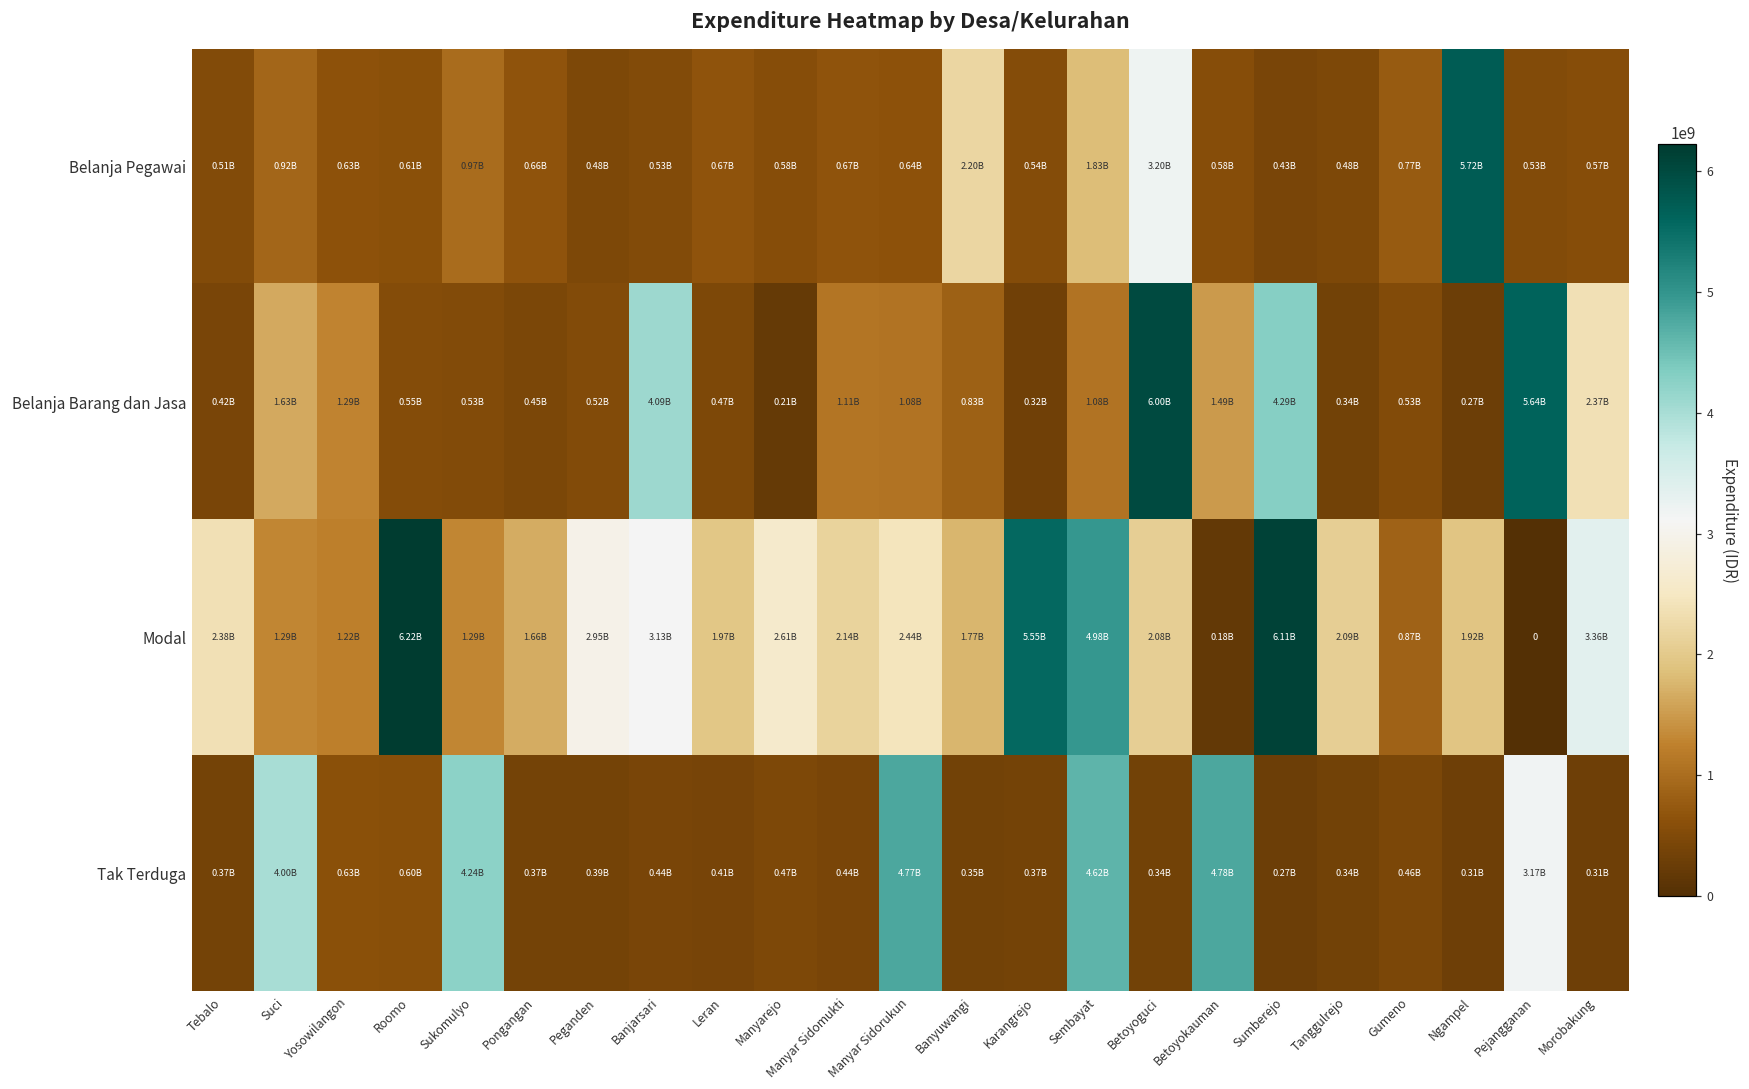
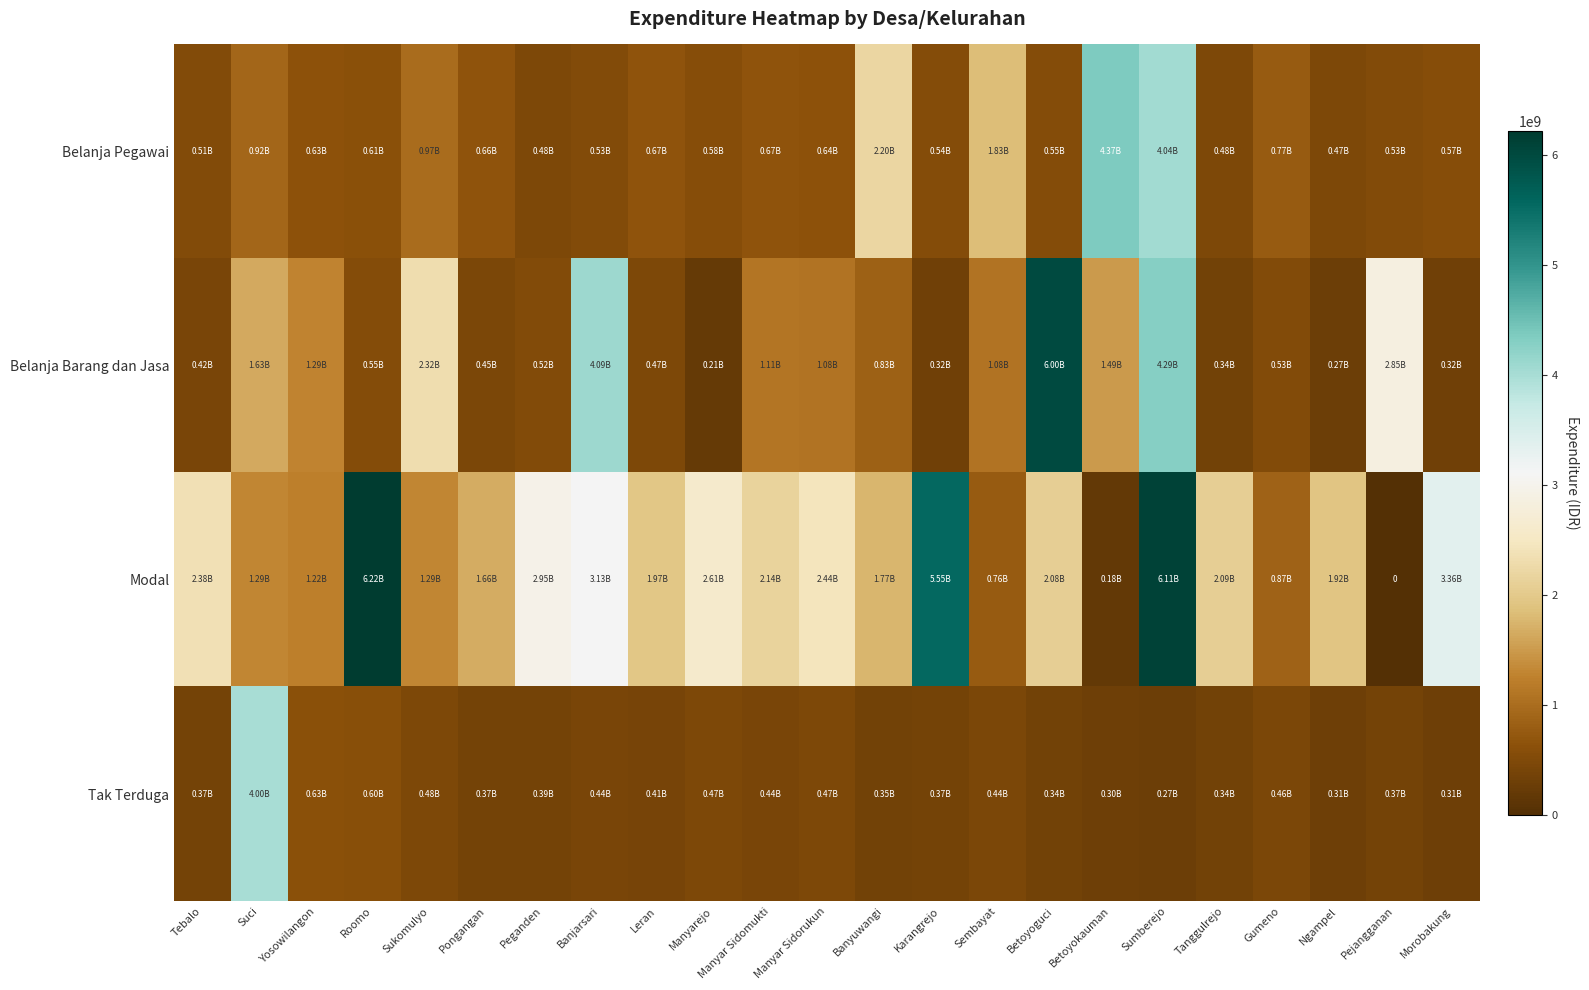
Belanja Pegawai, Betoyoguci: 3.20B -> 0.55B
Belanja Pegawai, Betoyokauman: 0.58B -> 4.37B
Belanja Pegawai, Sumberejo: 0.43B -> 4.04B
Belanja Pegawai, Ngampel: 5.72B -> 0.47B
Belanja Barang dan Jasa, Sukomulyo: 0.53B -> 2.32B
Belanja Barang dan Jasa, Pejangganan: 5.64B -> 2.85B
Belanja Barang dan Jasa, Morobakung: 2.37B -> 0.32B
Modal, Sembayat: 4.98B -> 0.76B
Tak Terduga, Sukomulyo: 4.24B -> 0.48B
Tak Terduga, Manyar Sidorukun: 4.77B -> 0.47B
Tak Terduga, Sembayat: 4.62B -> 0.44B
Tak Terduga, Betoyokauman: 4.78B -> 0.30B
Tak Terduga, Pejangganan: 3.17B -> 0.37B
